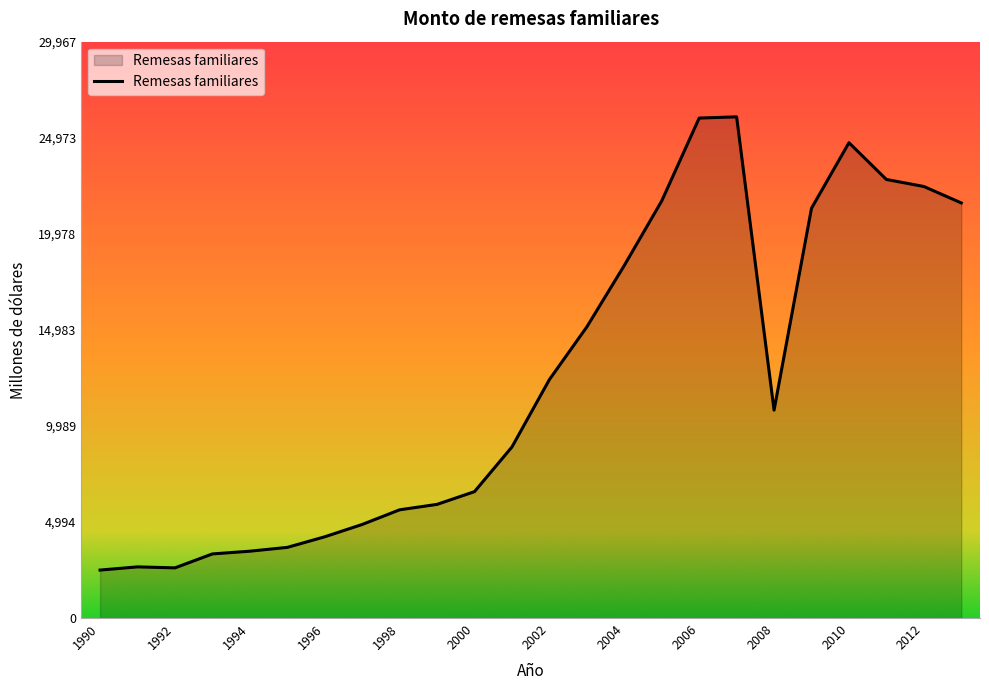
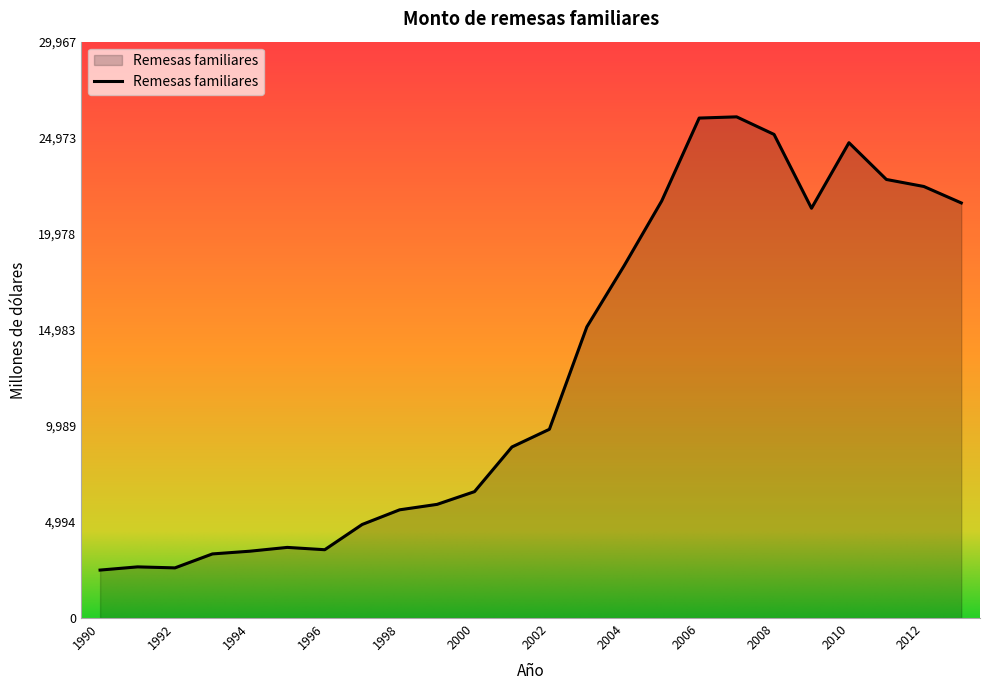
1996: 4,200 -> 3,600
2002: 12,400 -> 9,800
2008: 10,800 -> 25,100
